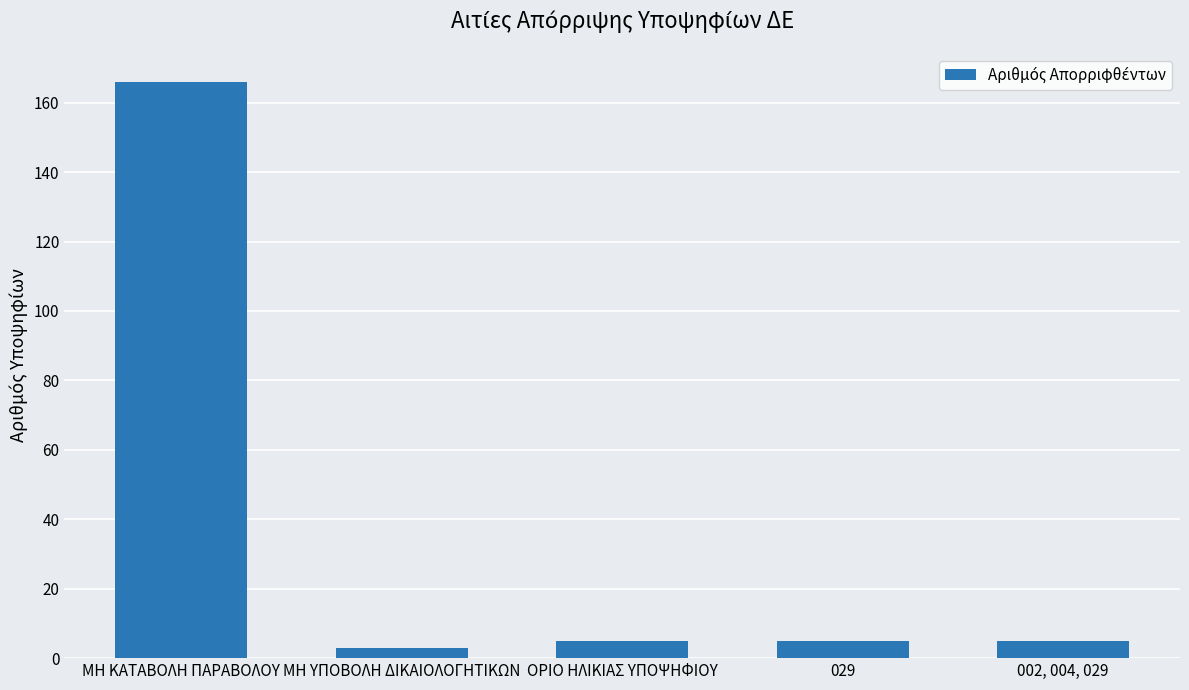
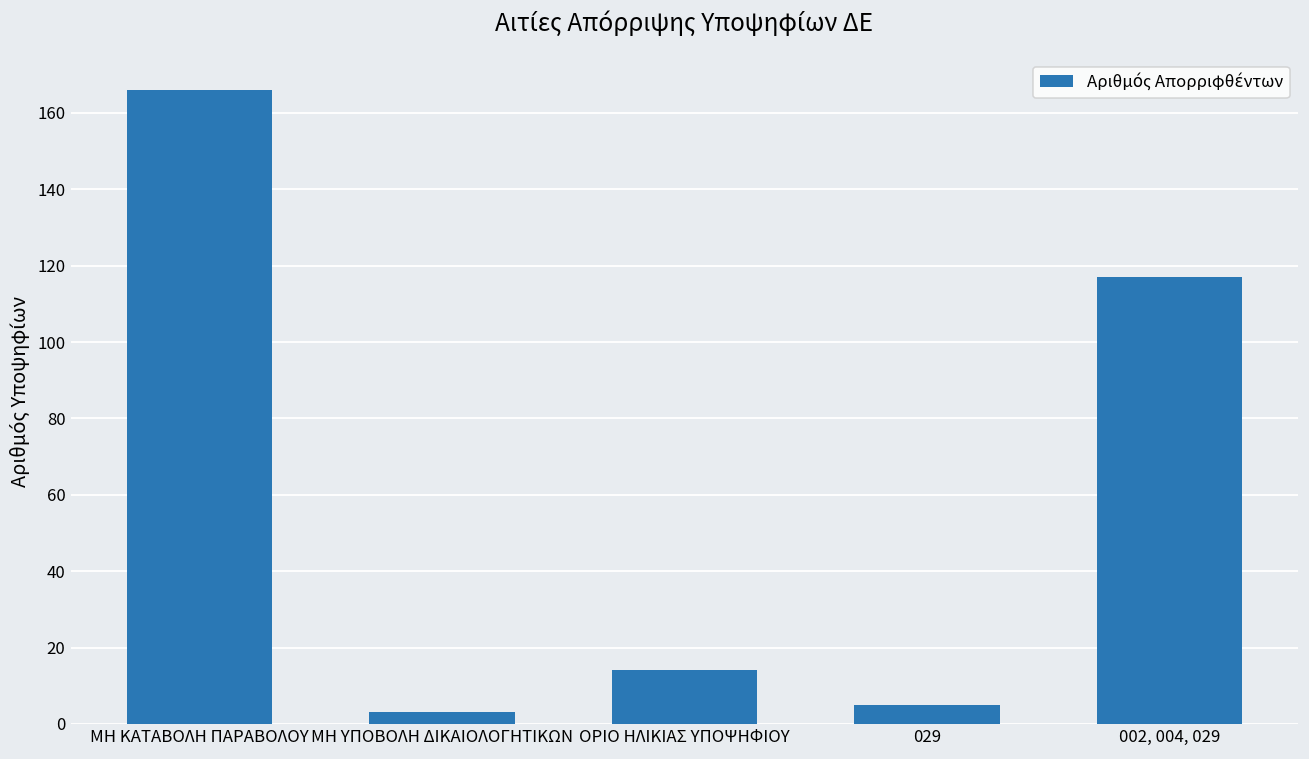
ΟΡΙΟ ΗΛΙΚΙΑΣ ΥΠΟΨΗΦΙΟΥ: 5 -> 14
002, 004, 029: 5 -> 117
